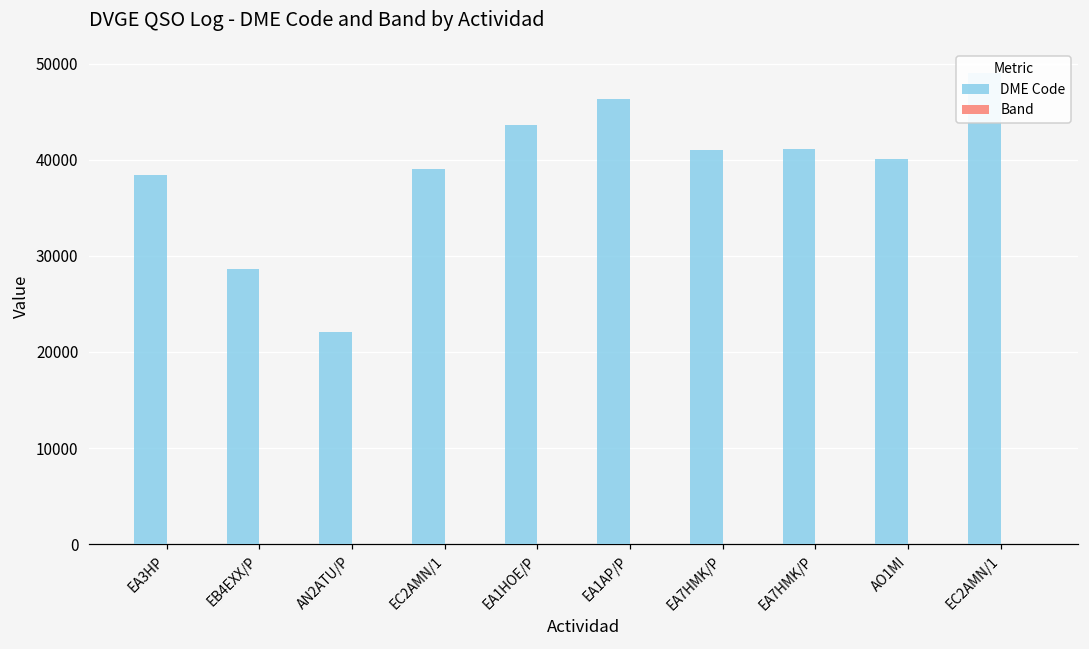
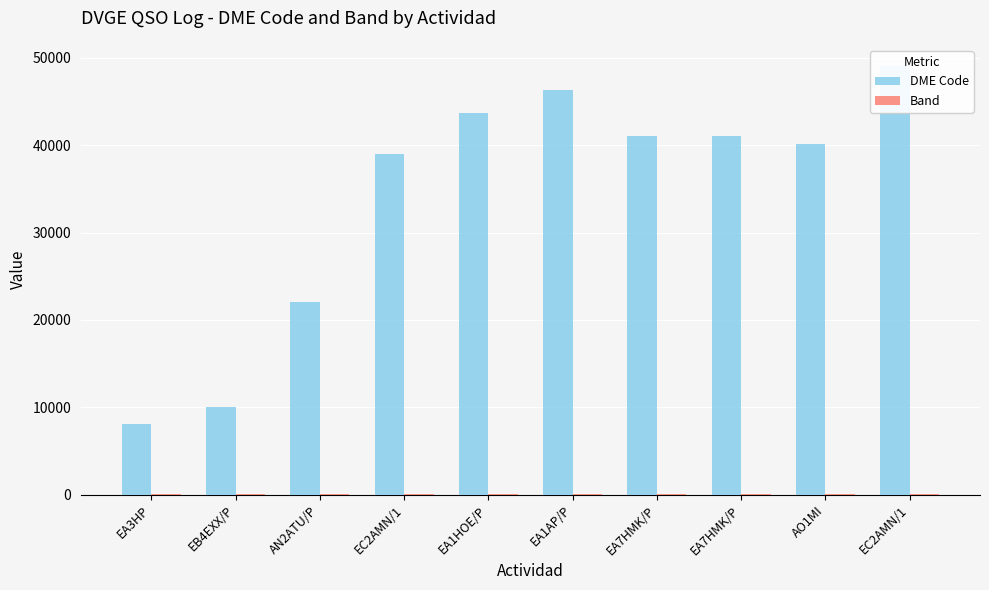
DME Code, EA3HP: 38000 -> 8000
DME Code, EB4EXX/P: 29000 -> 10000
